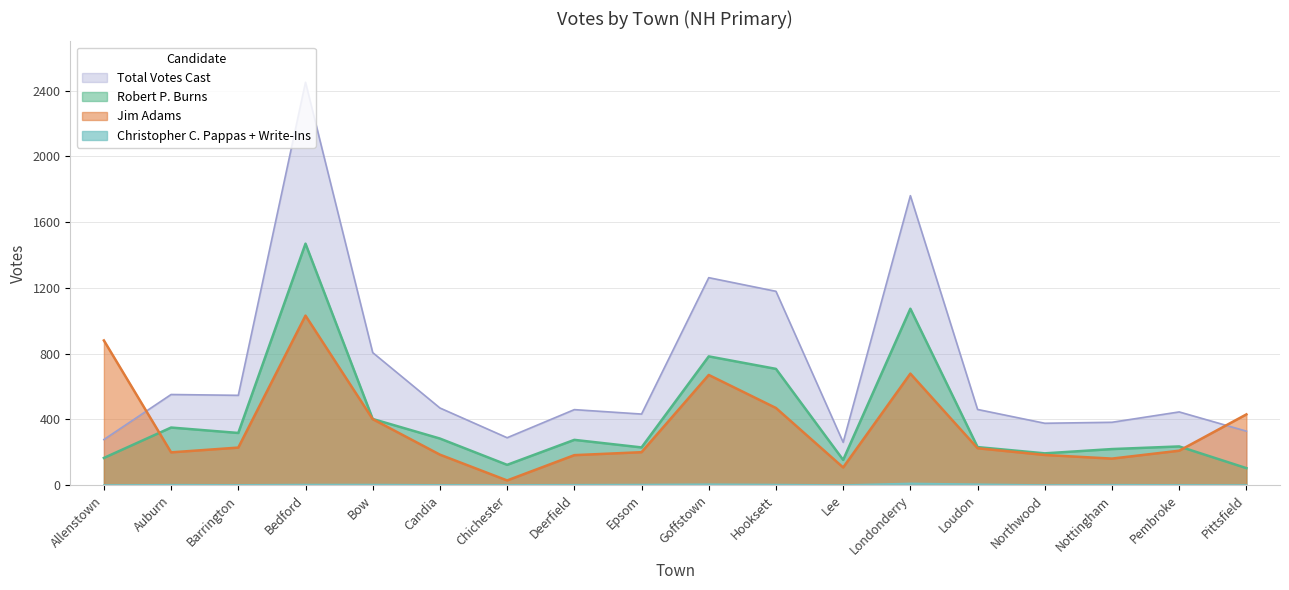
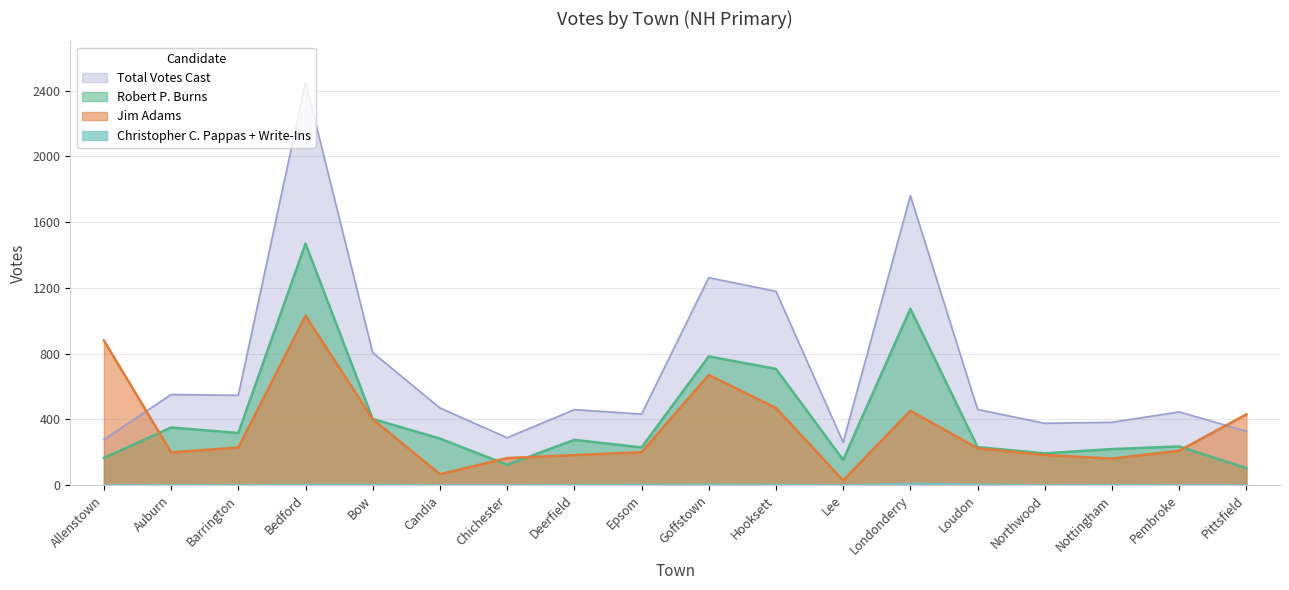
Jim Adams, Candia: 190 -> 70
Jim Adams, Chichester: 30 -> 160
Jim Adams, Lee: 110 -> 30
Jim Adams, Londonderry: 680 -> 450
